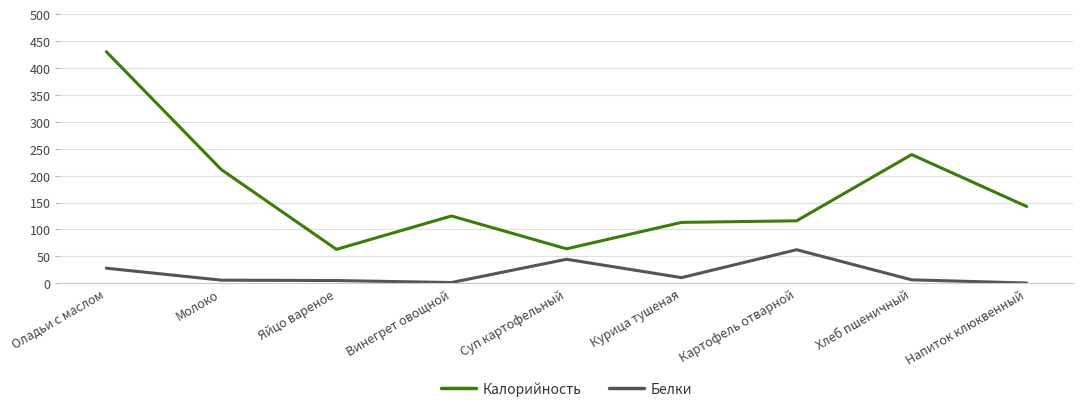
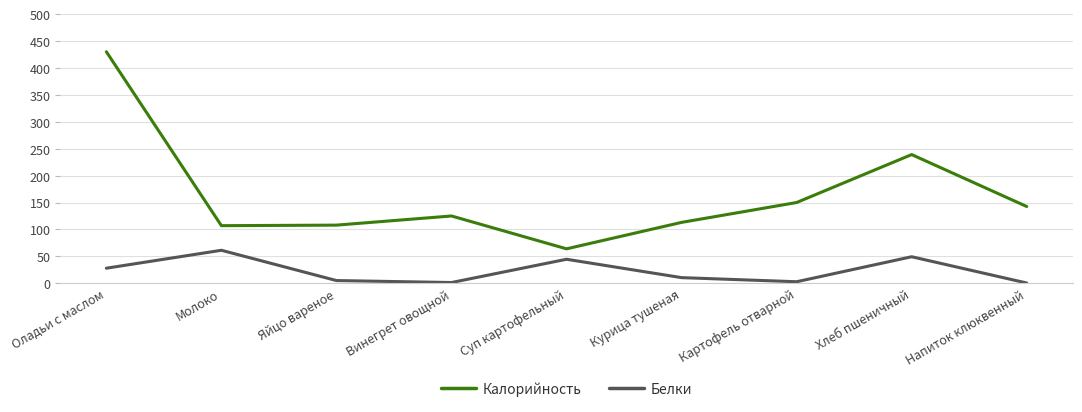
Калорийность, Молоко: 210 -> 110
Белки, Молоко: 10 -> 60
Калорийность, Яйцо вареное: 60 -> 110
Калорийность, Картофель отварной: 120 -> 150
Белки, Картофель отварной: 60 -> 0
Белки, Хлеб пшеничный: 10 -> 50
